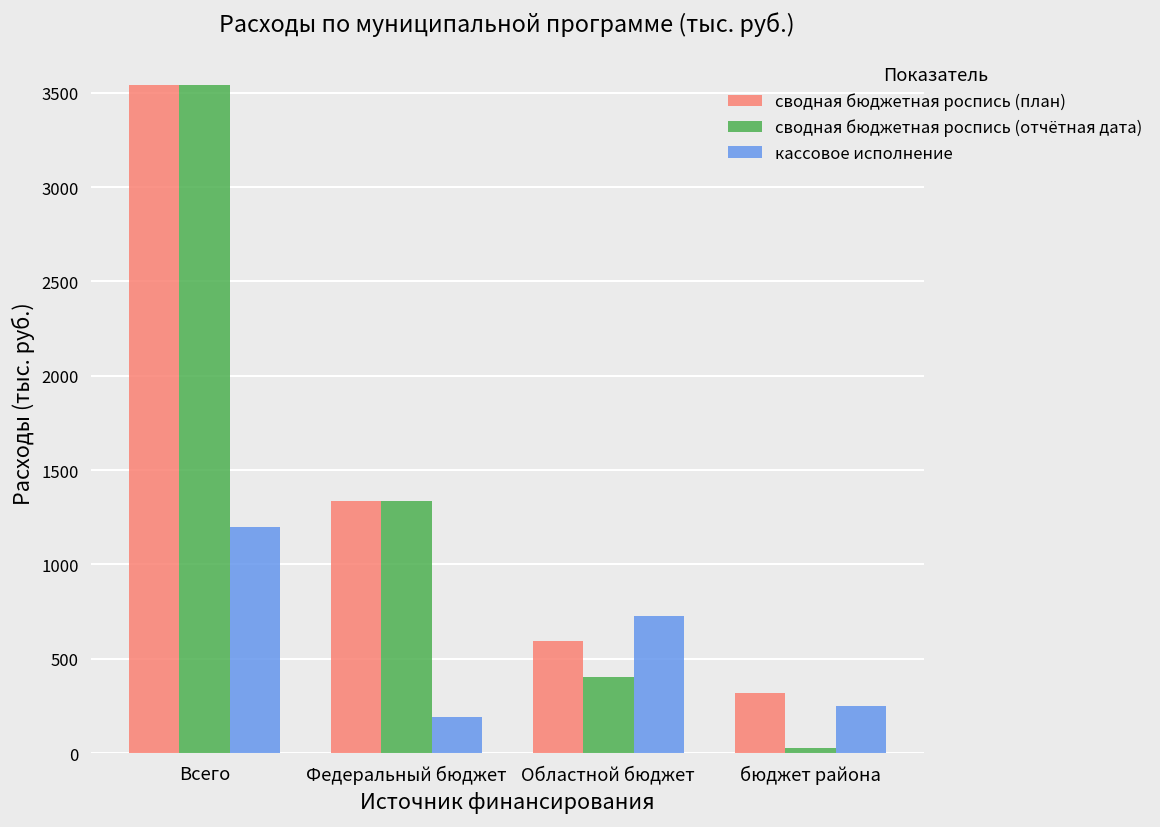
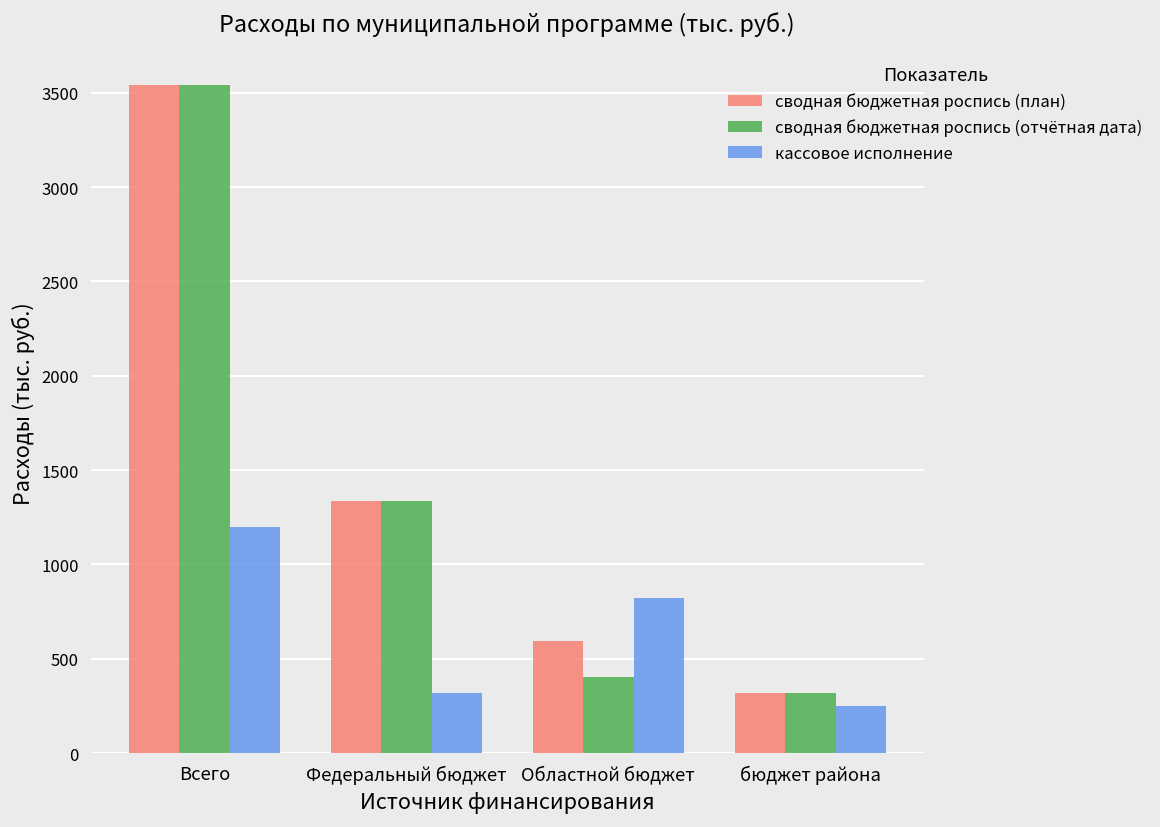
кассовое исполнение, Федеральный бюджет: 190 -> 320
кассовое исполнение, Областной бюджет: 730 -> 820
сводная бюджетная роспись (отчётная дата), бюджет района: 30 -> 320
